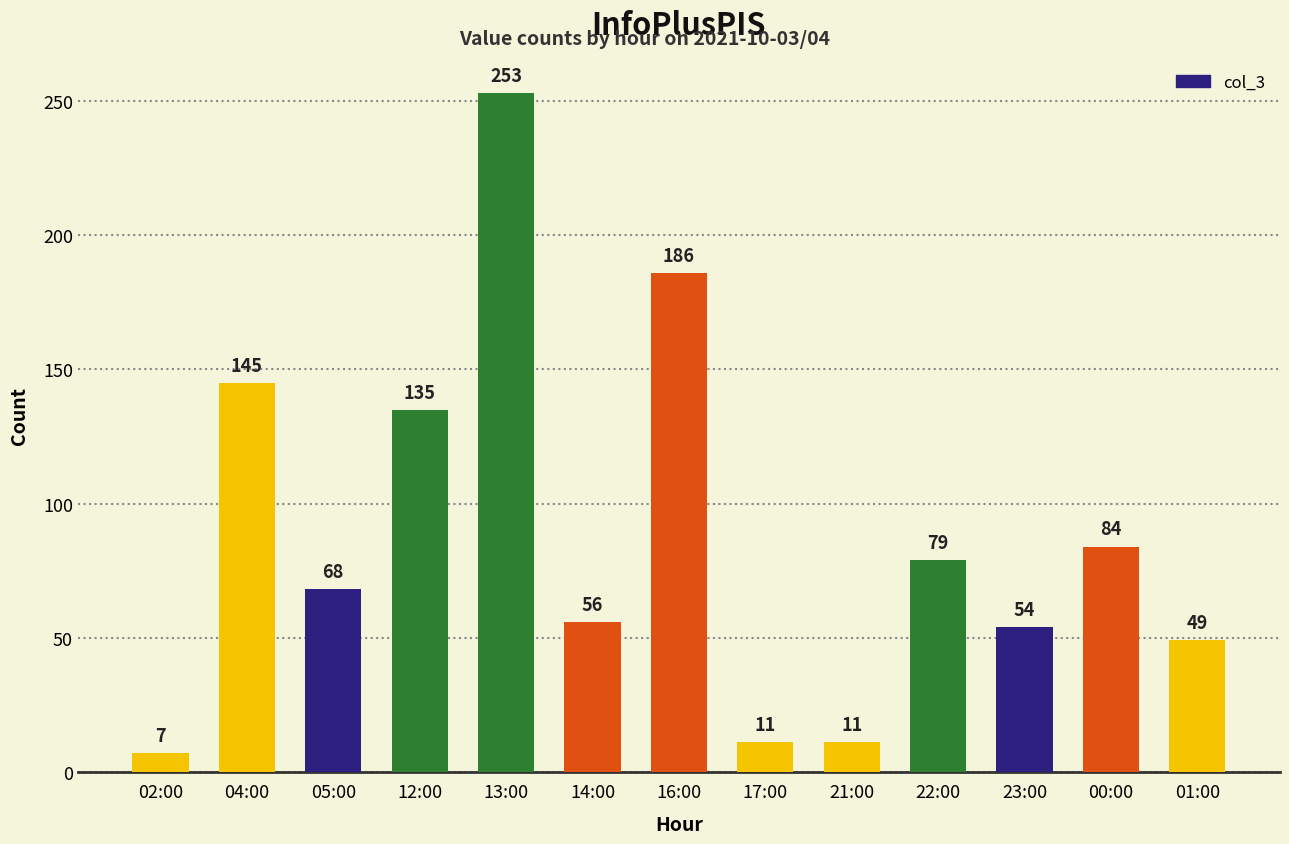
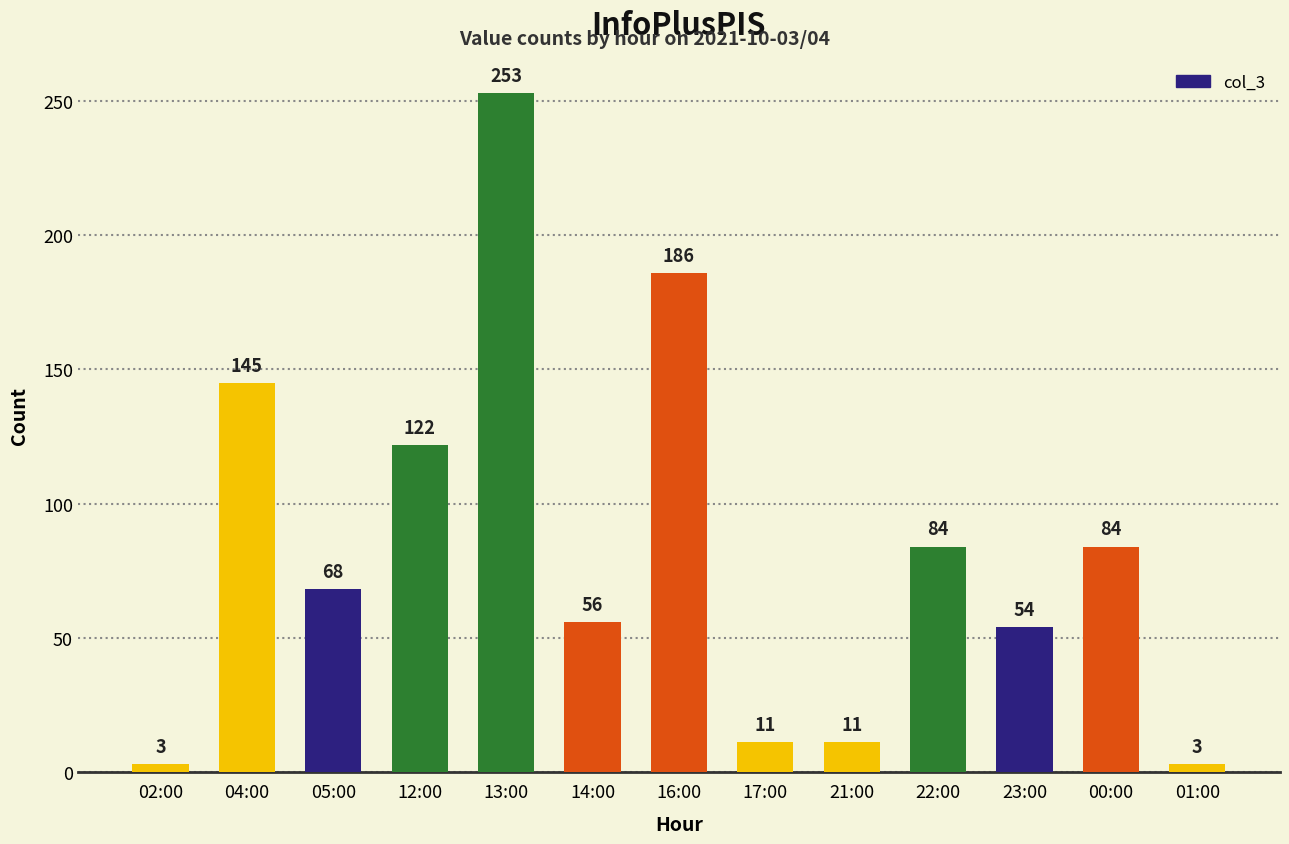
02:00: 7 -> 3
12:00: 135 -> 122
22:00: 79 -> 84
01:00: 49 -> 3
